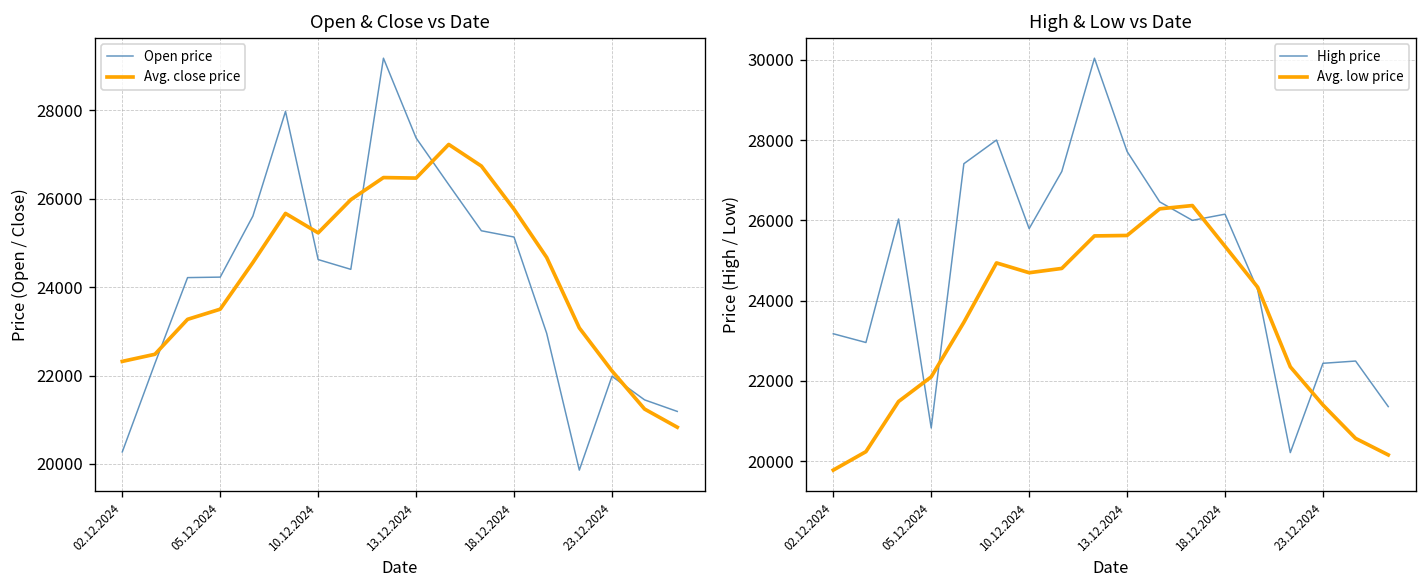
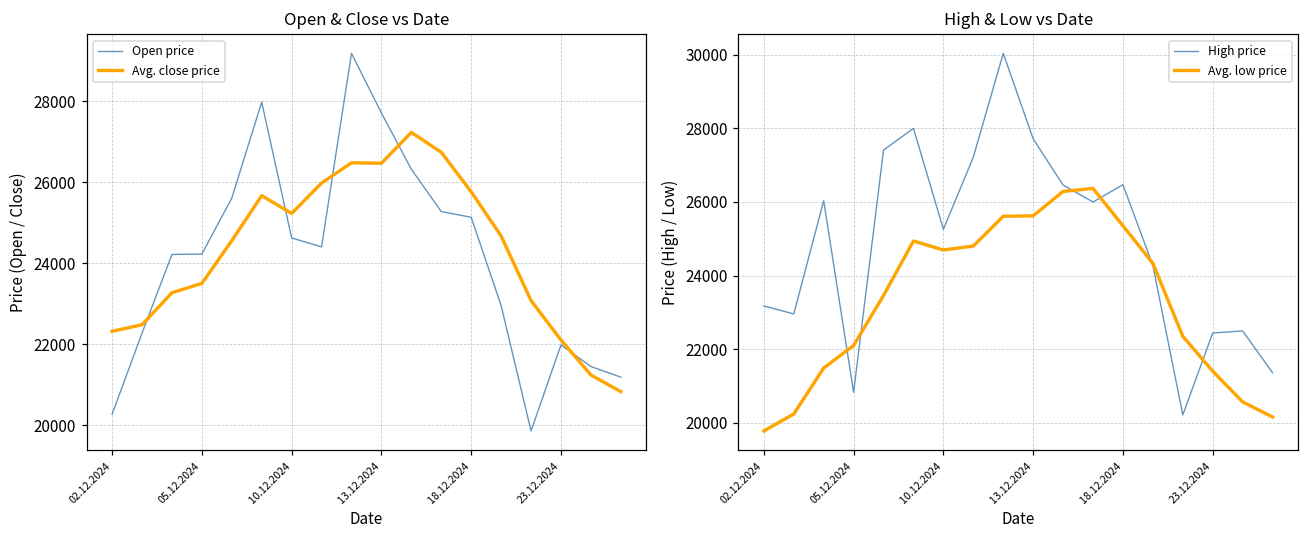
Open & Close vs Date, Open price, 13.12.2024: 27400 -> 27700
High & Low vs Date, High price, 10.12.2024: 25800 -> 25300
High & Low vs Date, High price, 18.12.2024: 26200 -> 26500
